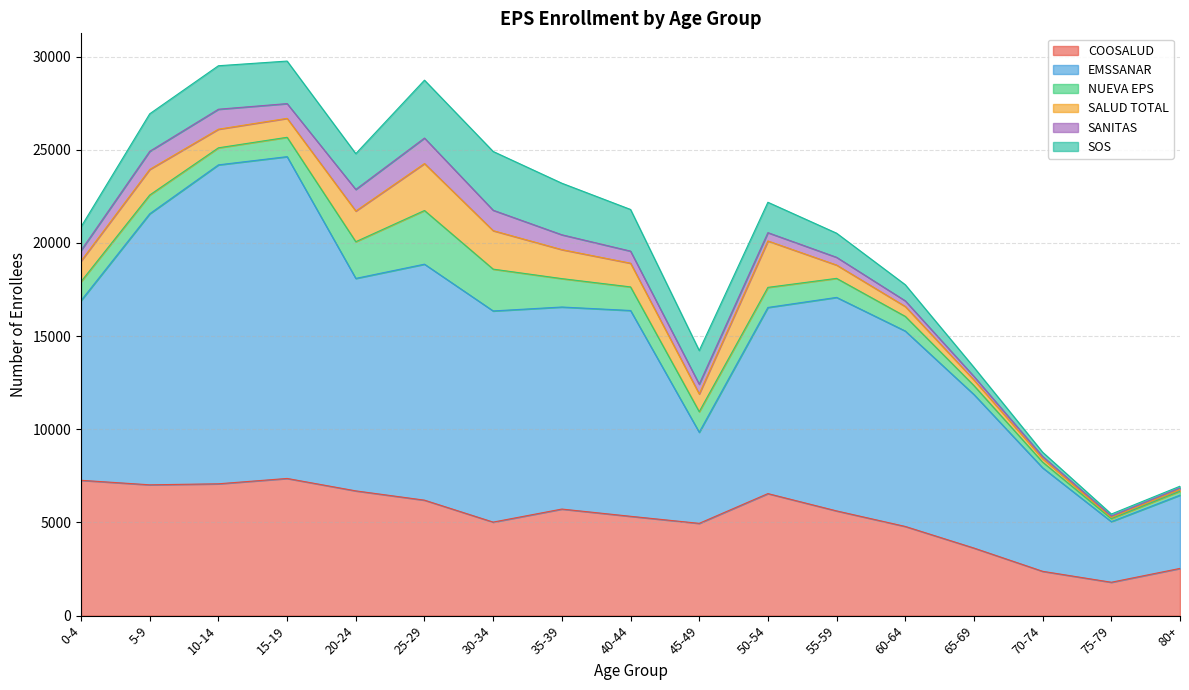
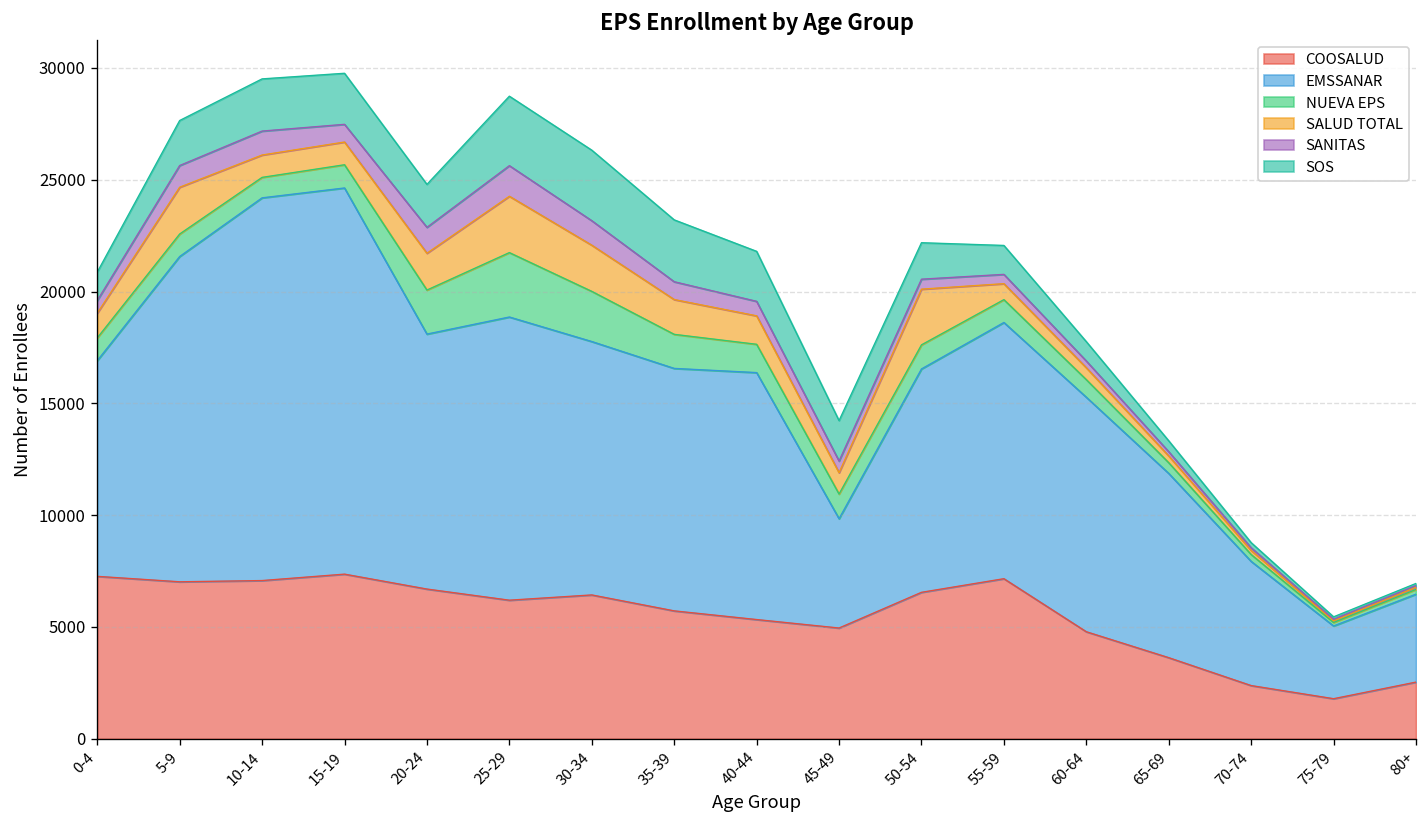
SALUD TOTAL, 5-9: 1400 -> 2100
COOSALUD, 30-34: 5000 -> 6400
COOSALUD, 55-59: 5600 -> 7200
